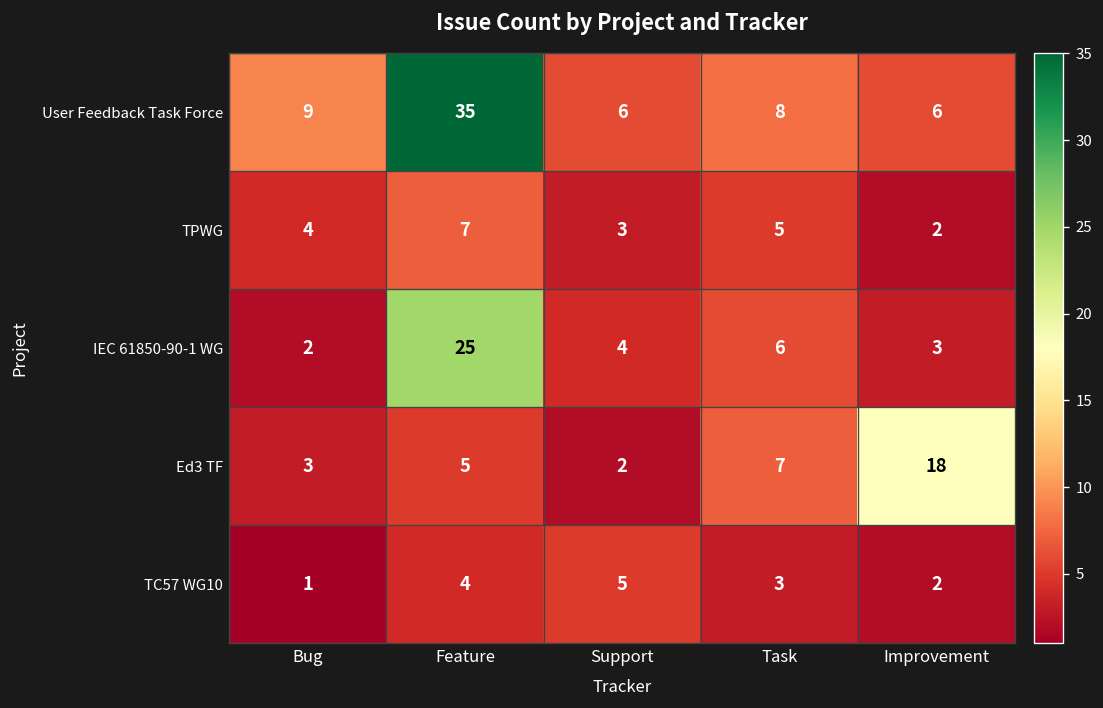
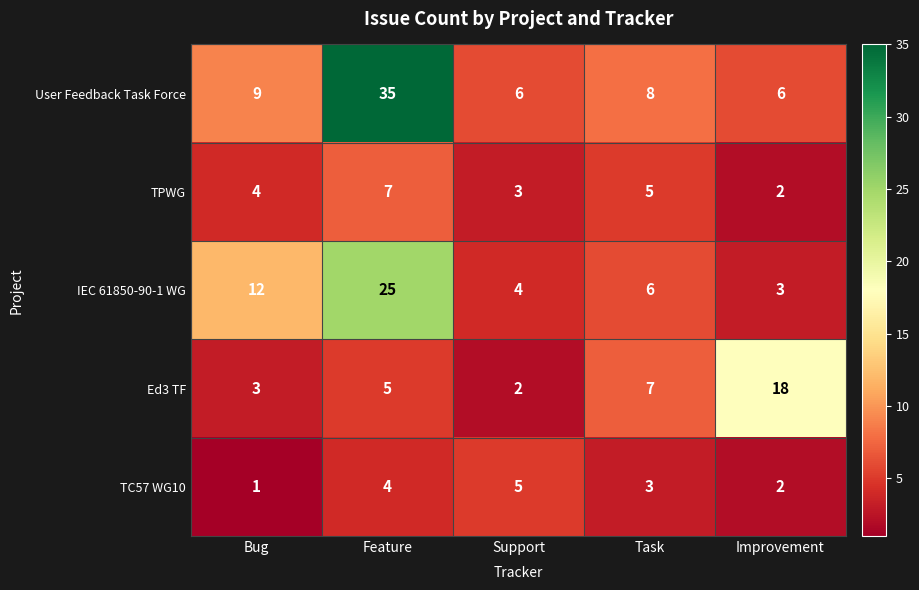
IEC 61850-90-1 WG, Bug: 2 -> 12
